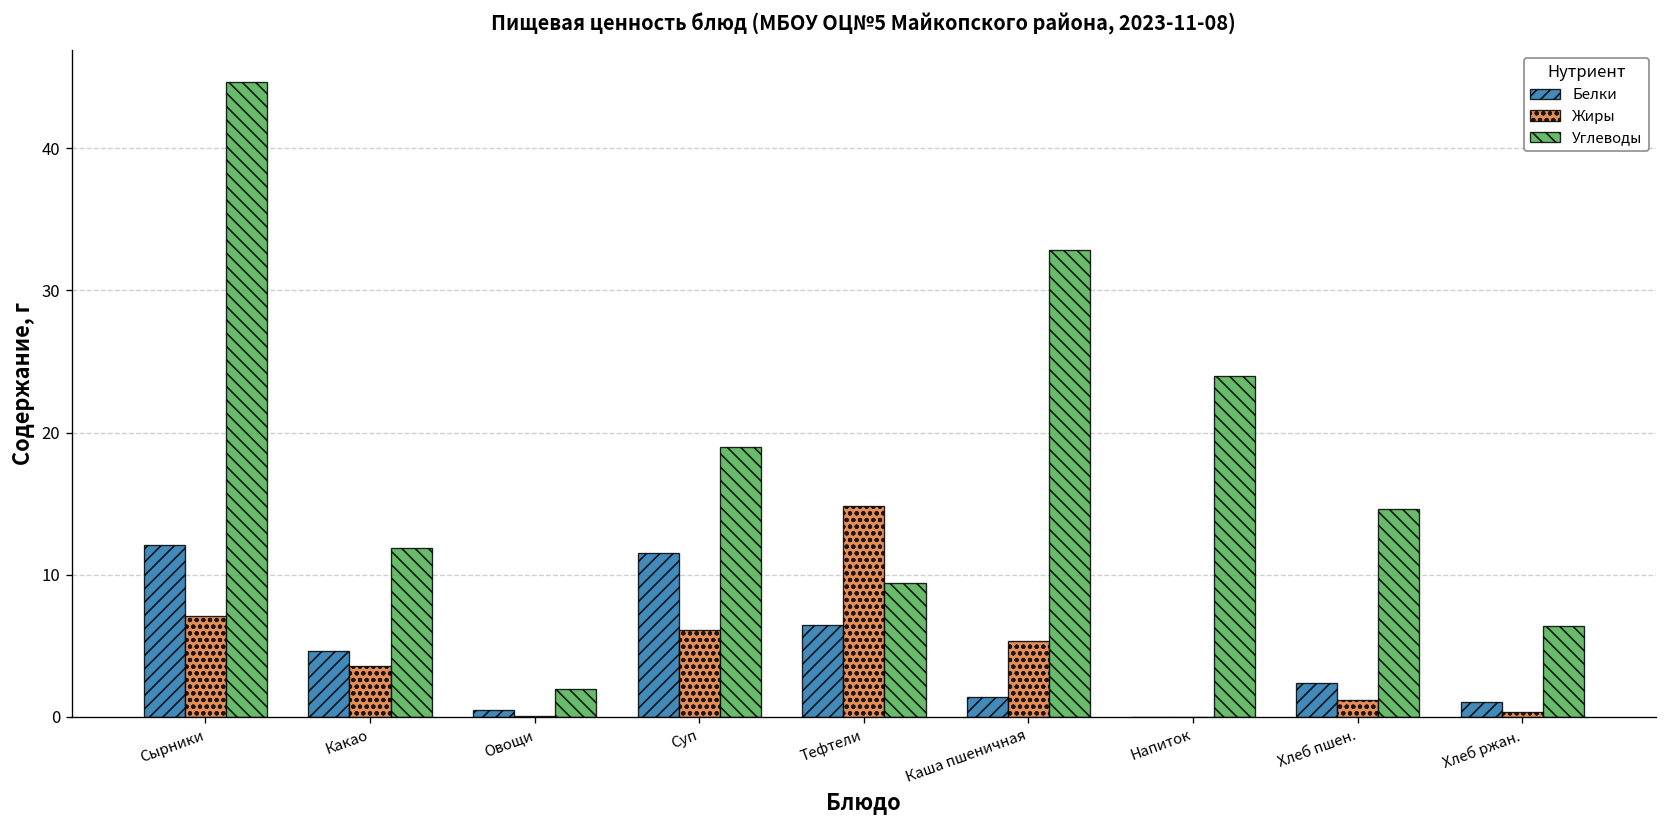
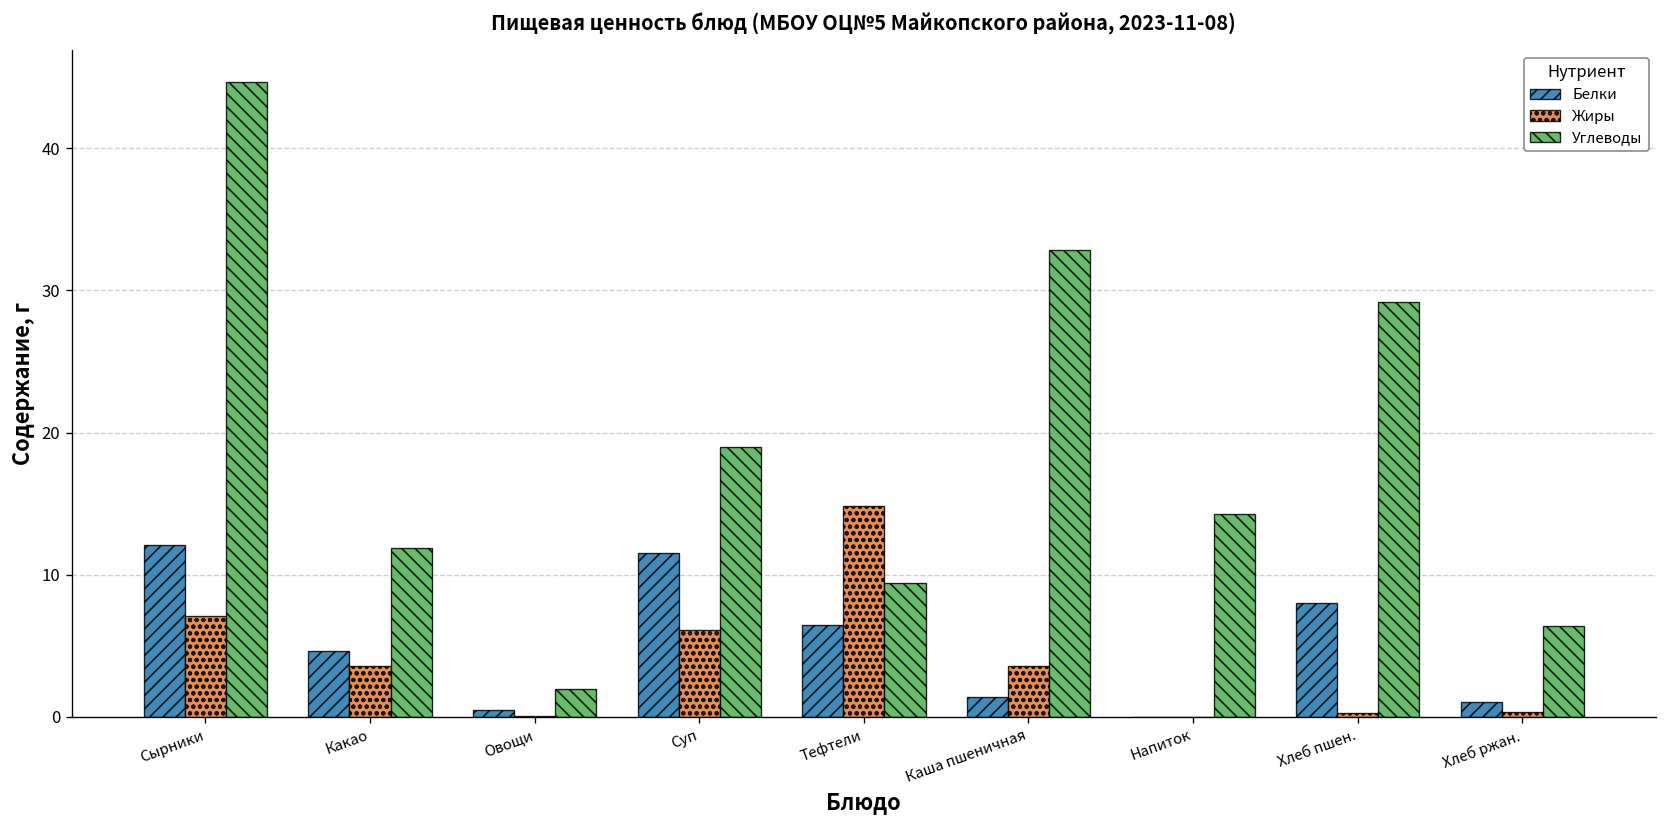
Жиры, Каша пшеничная: 5.3 -> 3.6
Углеводы, Напиток: 24.0 -> 14.3
Белки, Хлеб пшен.: 2.4 -> 8.0
Жиры, Хлеб пшен.: 1.2 -> 0.3
Углеводы, Хлеб пшен.: 14.6 -> 29.2
